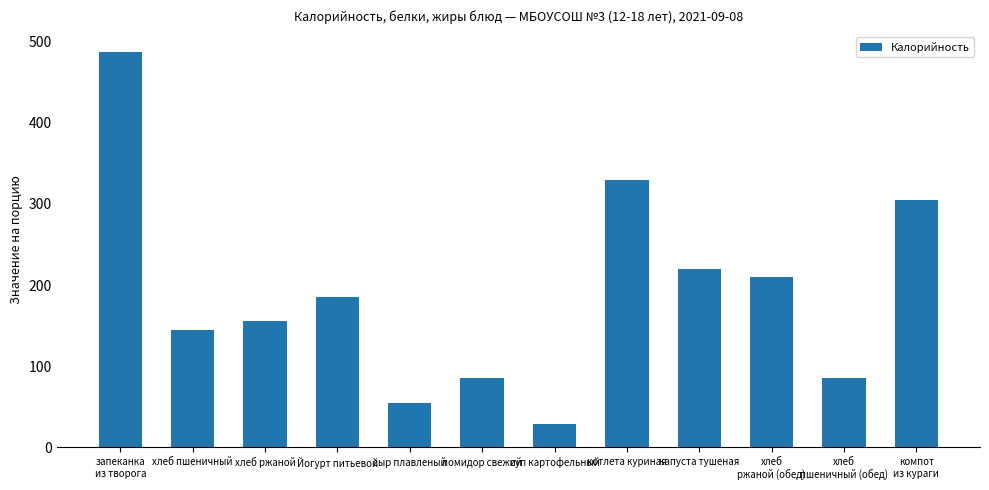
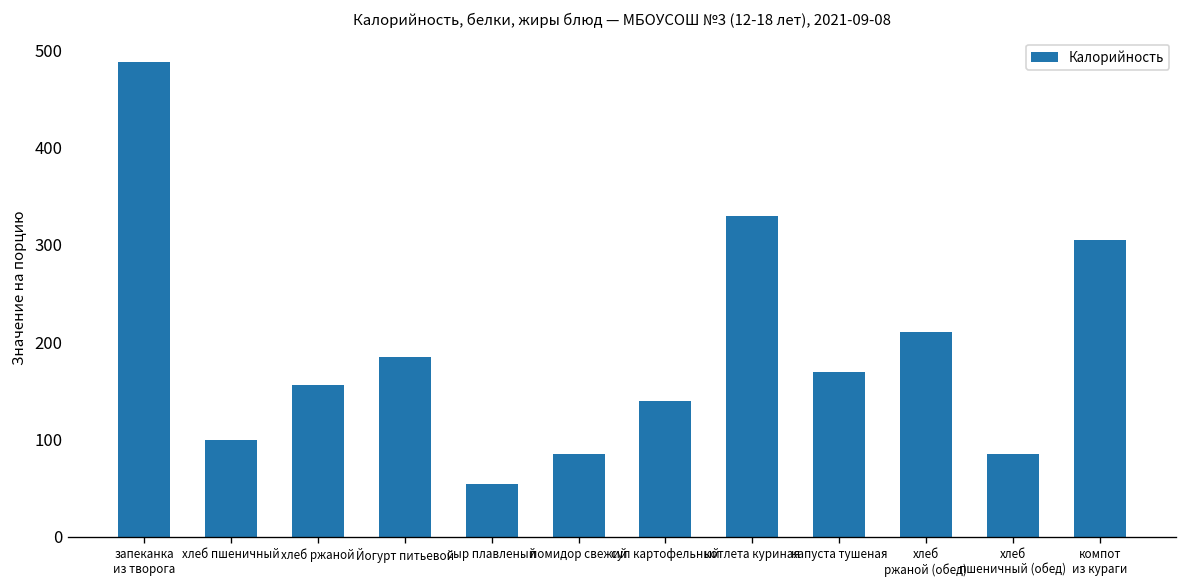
хлеб пшеничный: 140 -> 100
суп картофельный: 30 -> 140
капуста тушеная: 220 -> 170
